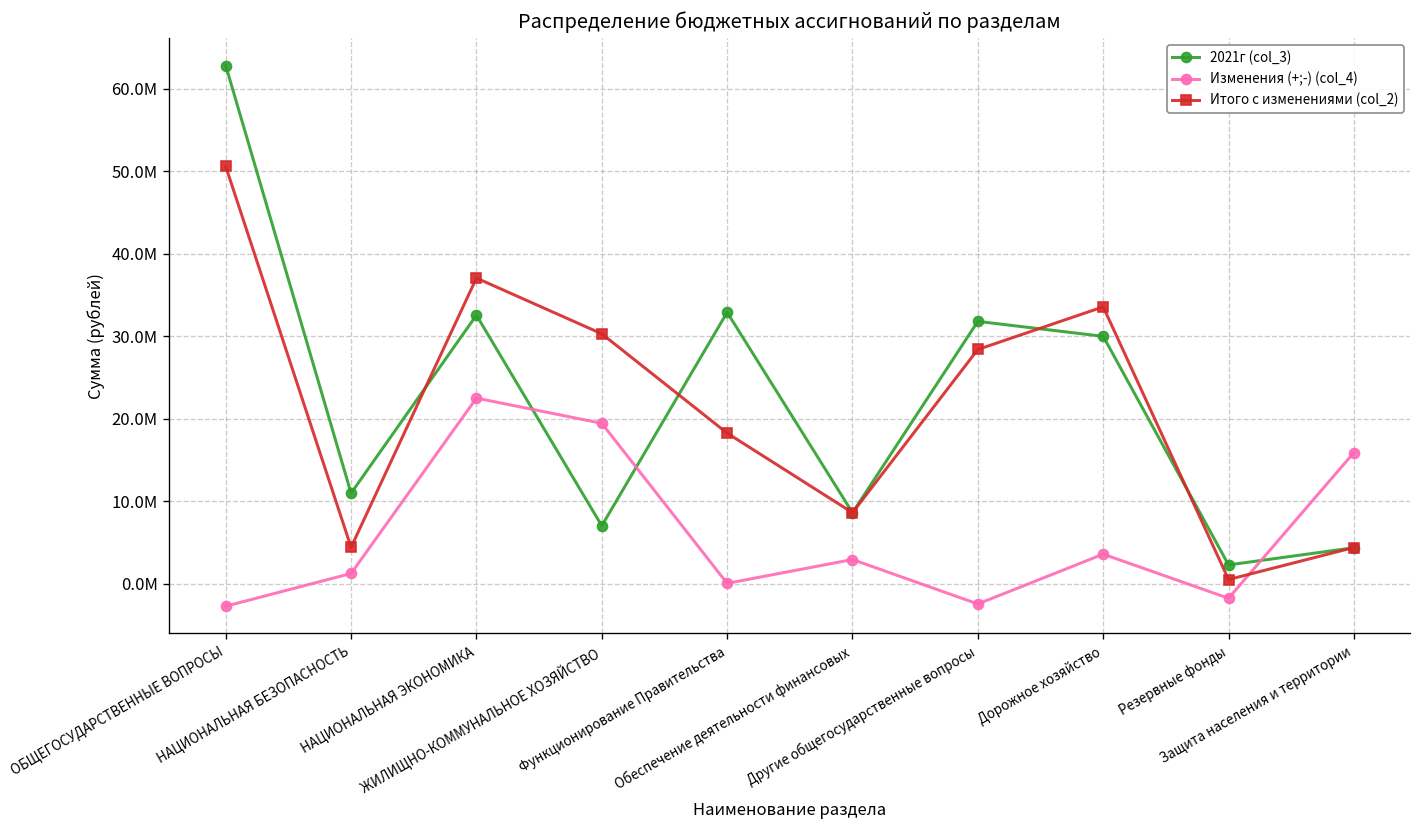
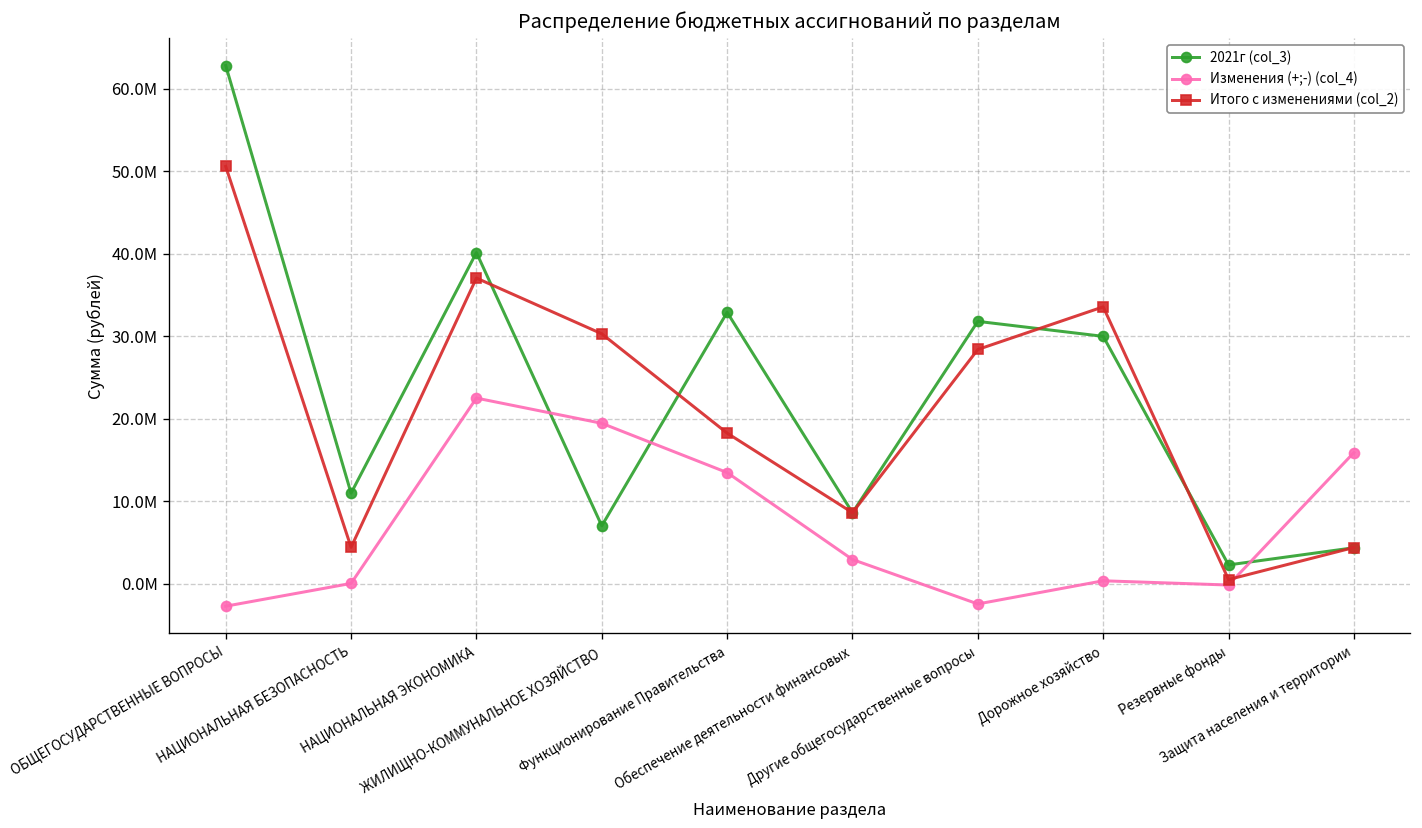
Изменения (+;-) (col_4), НАЦИОНАЛЬНАЯ БЕЗОПАСНОСТЬ: 1000000 -> 0
2021г (col_3), НАЦИОНАЛЬНАЯ ЭКОНОМИКА: 33000000 -> 40000000
Изменения (+;-) (col_4), Функционирование Правительства: 0 -> 13000000
Изменения (+;-) (col_4), Дорожное хозяйство: 4000000 -> 0
Изменения (+;-) (col_4), Резервные фонды: -2000000 -> 0
